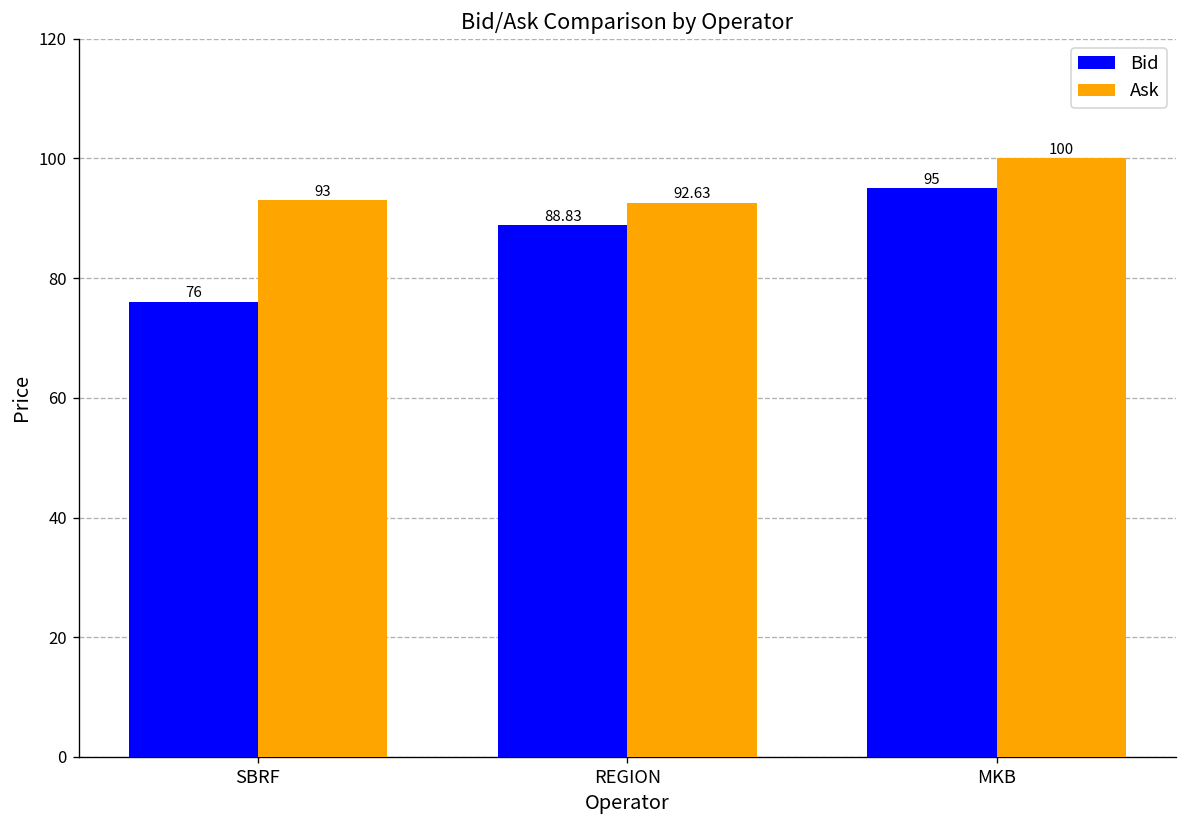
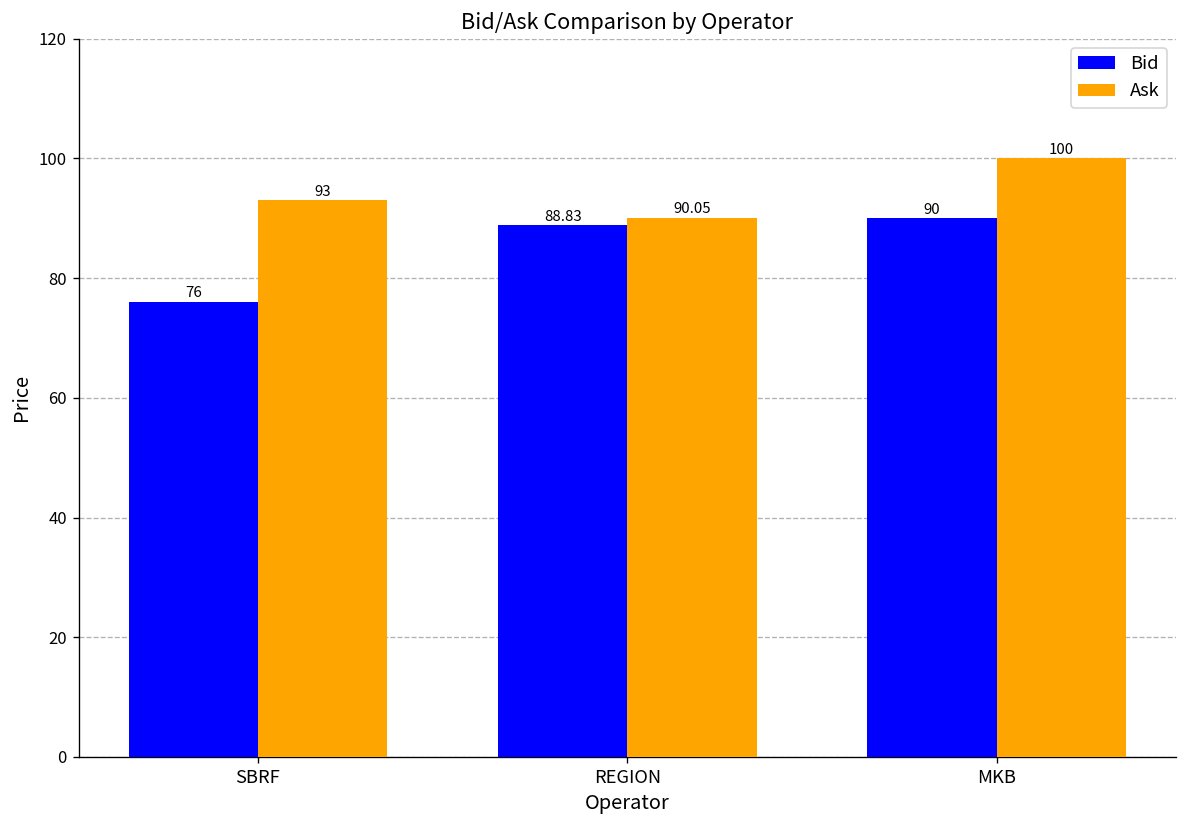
Ask, REGION: 92.63 -> 90.05
Bid, MKB: 95 -> 90
